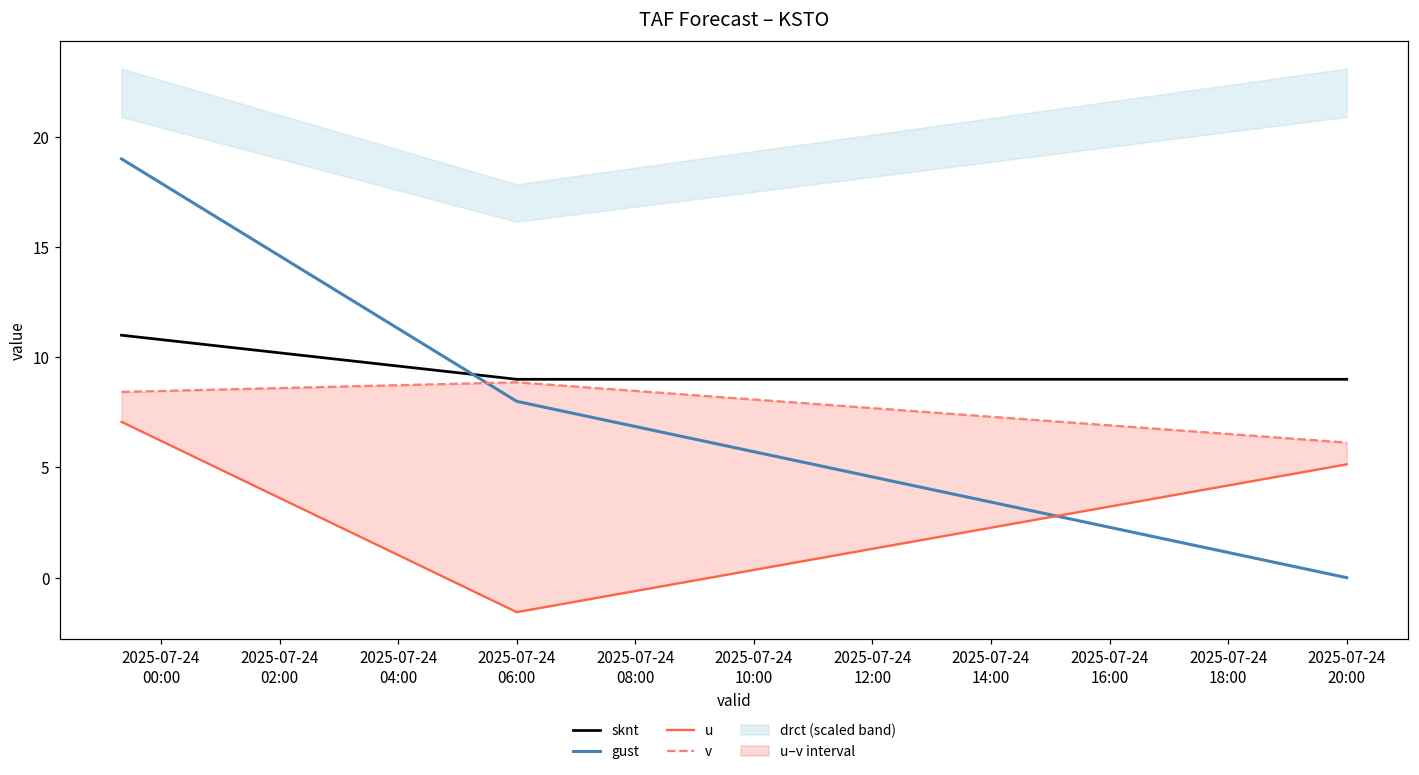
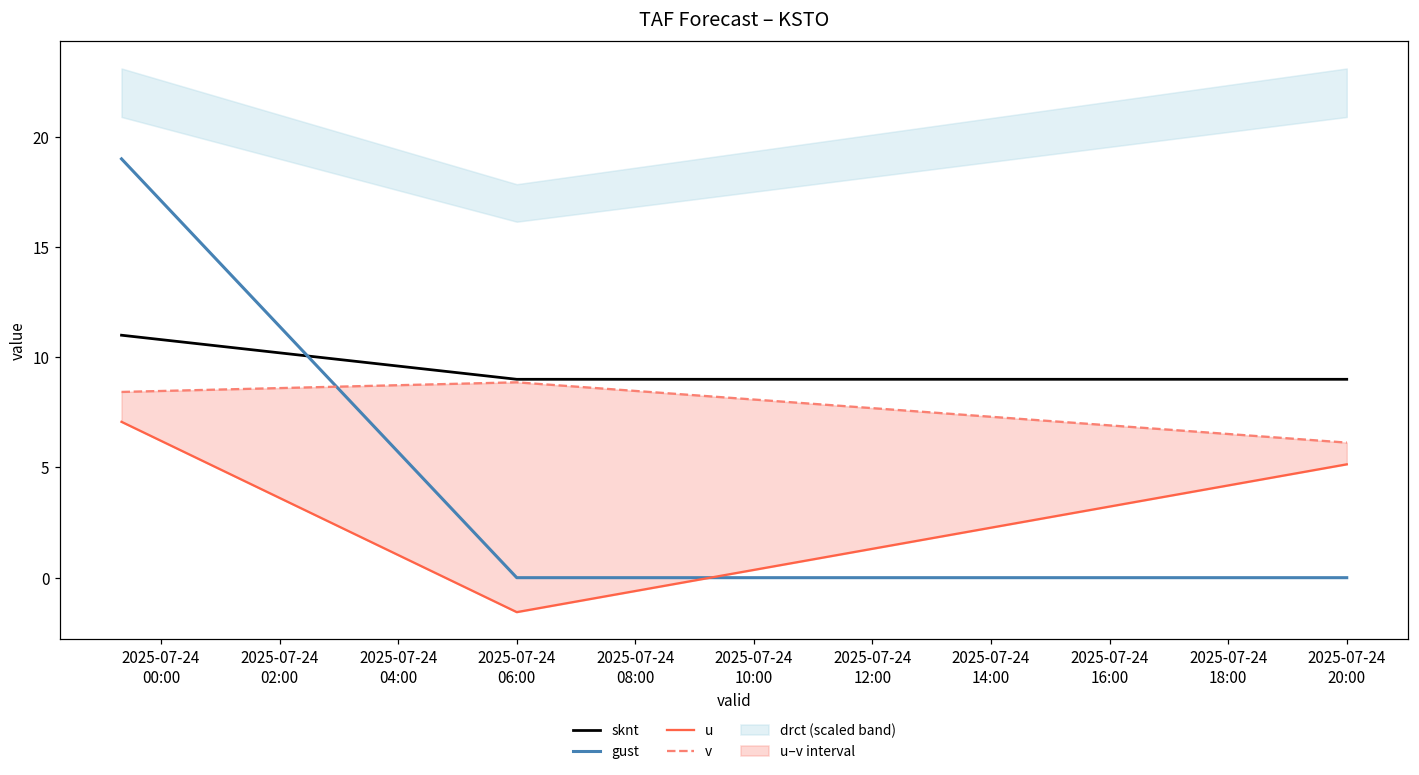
gust, 2025-07-24 06:00: 8 -> 0
